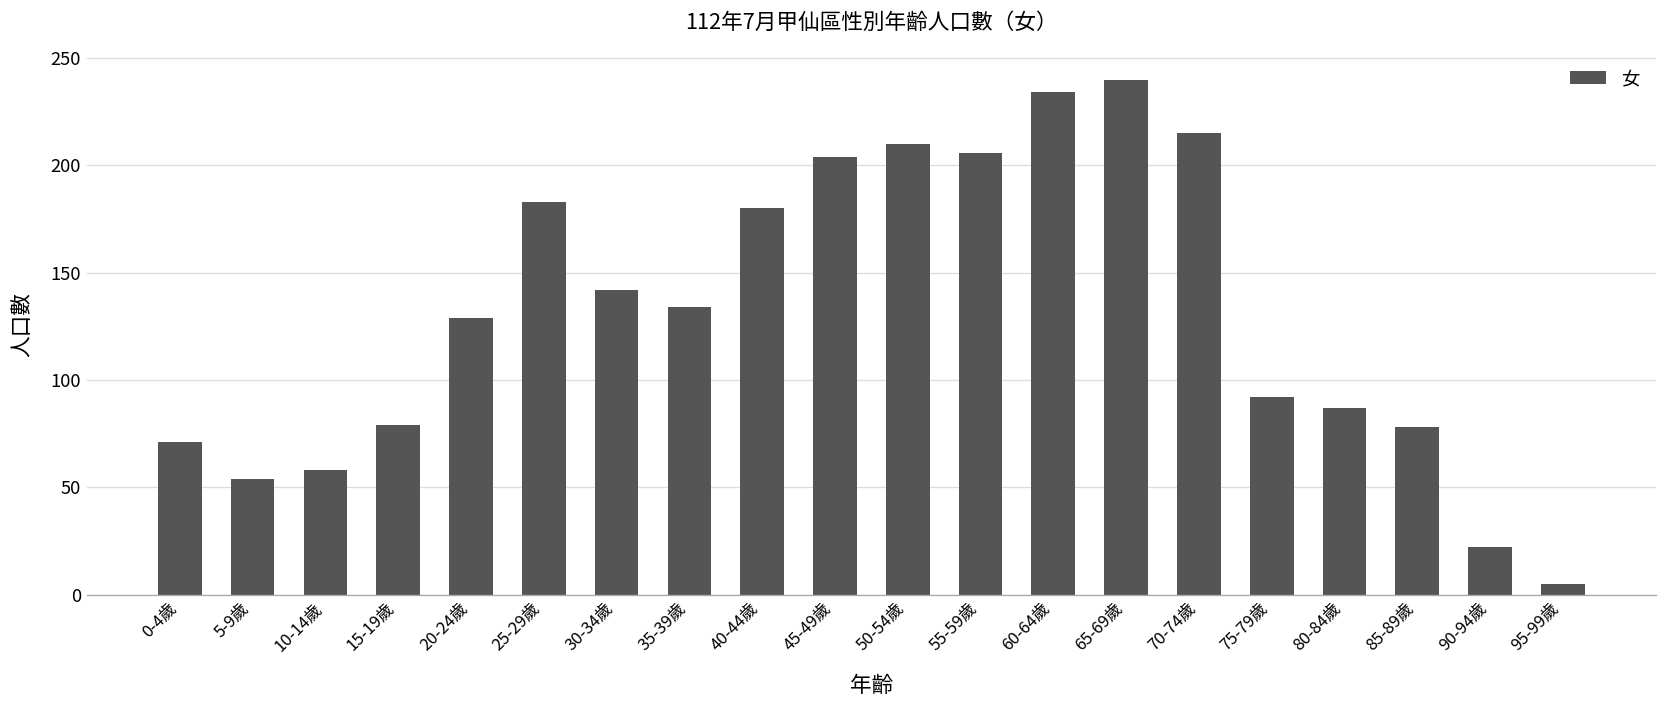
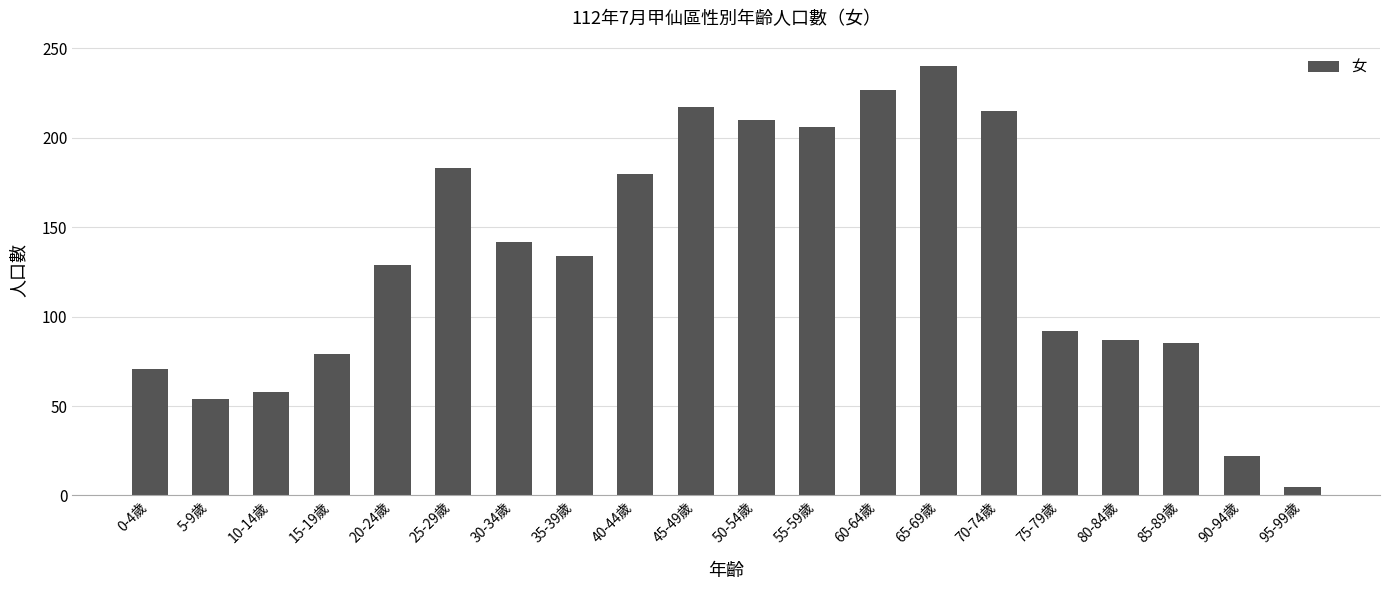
45-49歲: 204 -> 217
60-64歲: 234 -> 227
85-89歲: 78 -> 85
